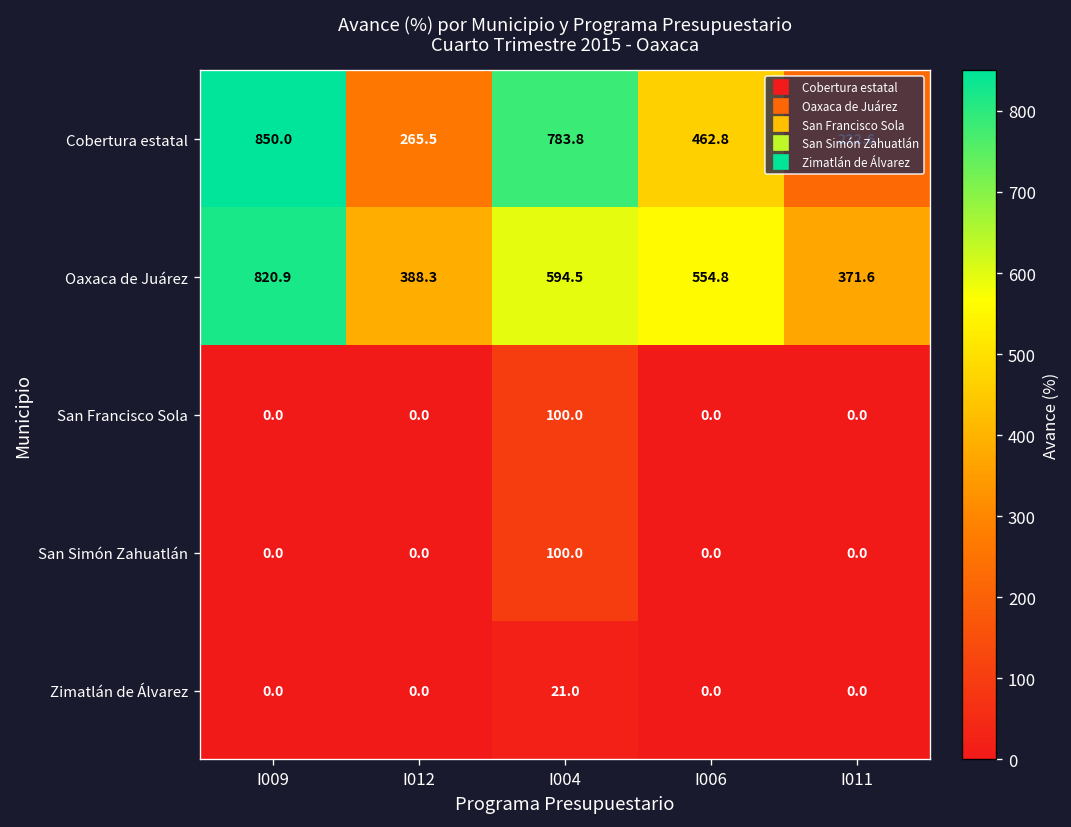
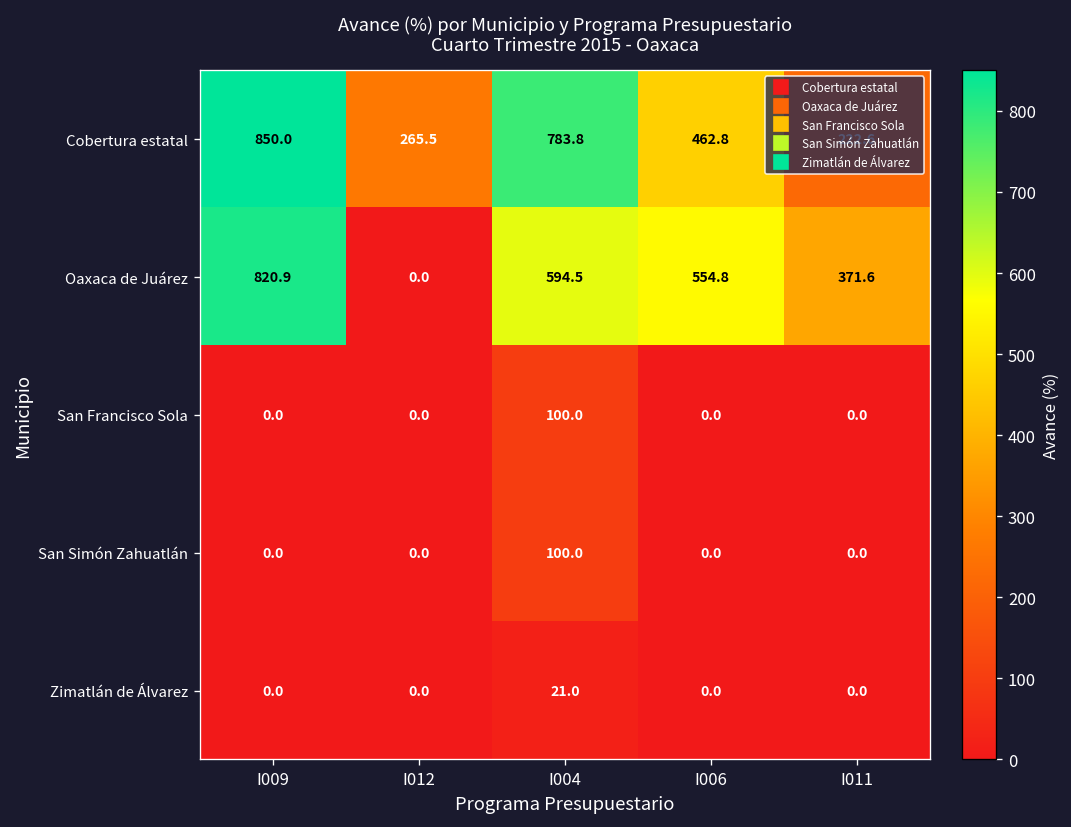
Oaxaca de Juárez, I012: 388.3 -> 0.0
